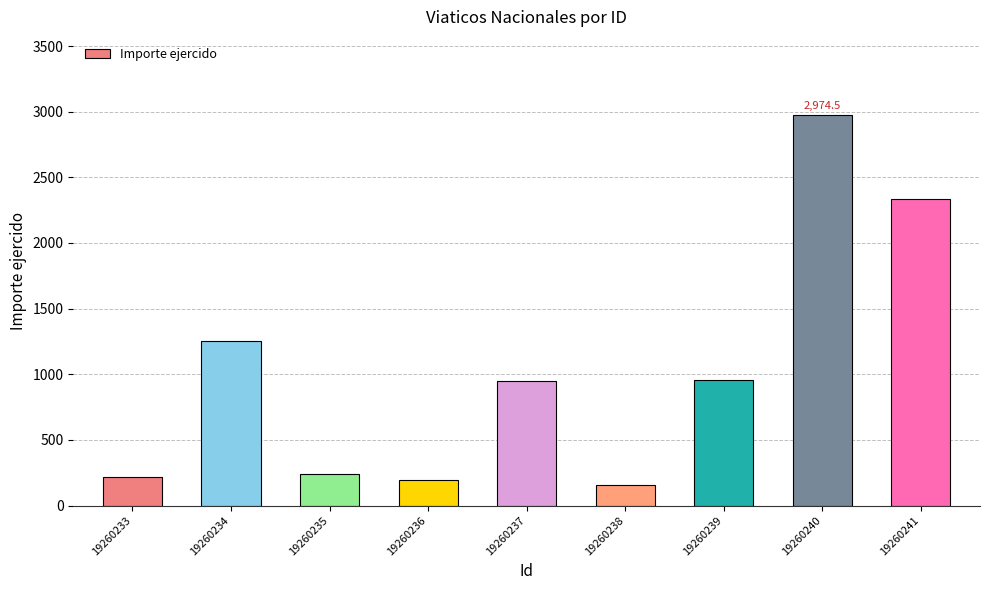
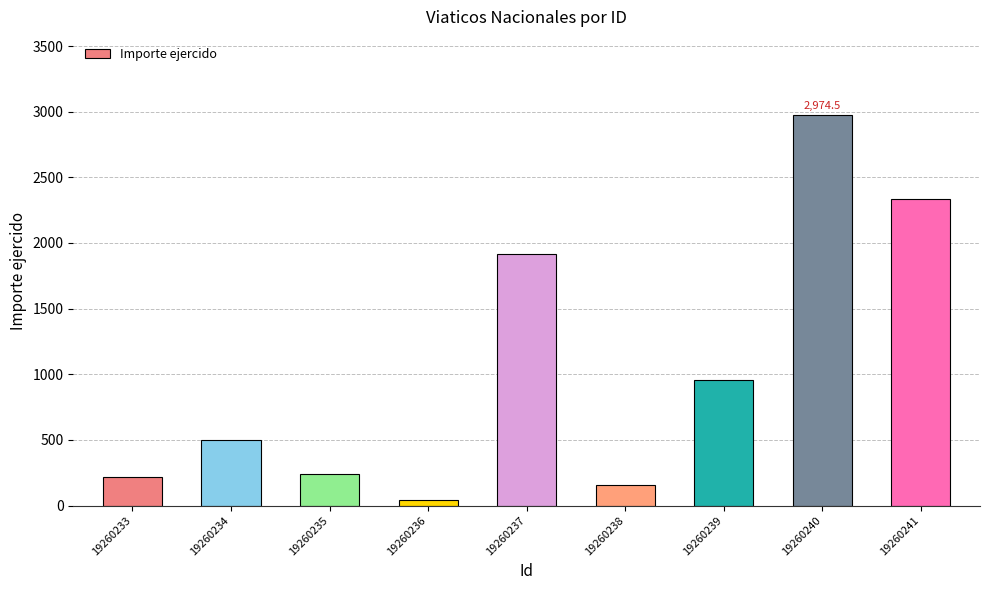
19260234: 1250 -> 500
19260236: 190 -> 50
19260237: 950 -> 1920
